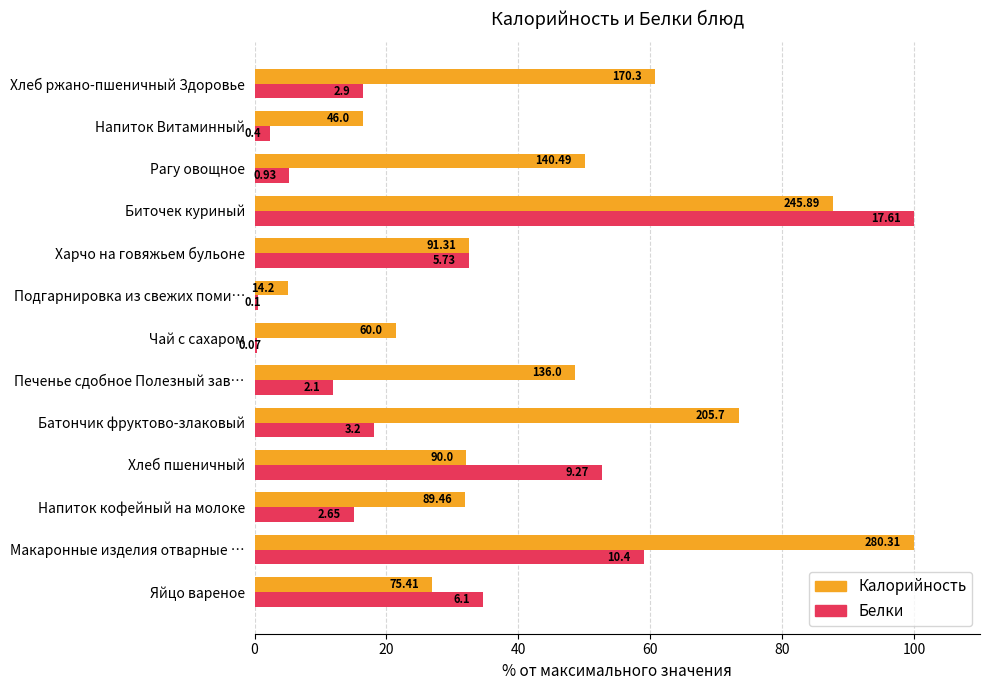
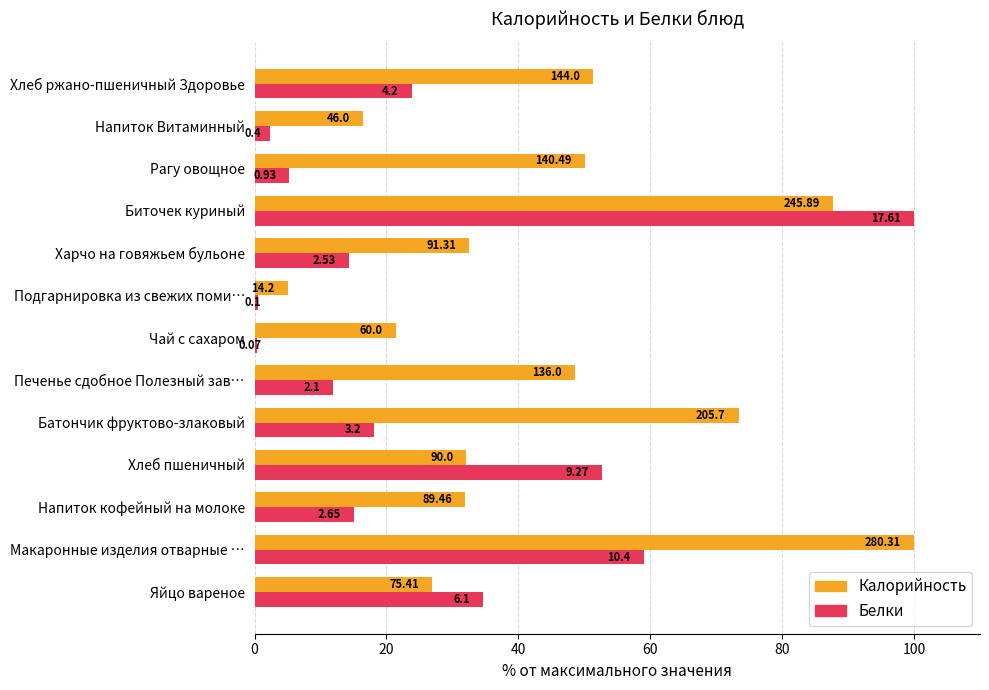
Калорийность, Хлеб ржано-пшеничный Здоровье: 170.3 -> 144.0
Белки, Хлеб ржано-пшеничный Здоровье: 2.9 -> 4.2
Белки, Харчо на говяжьем бульоне: 5.73 -> 2.53
